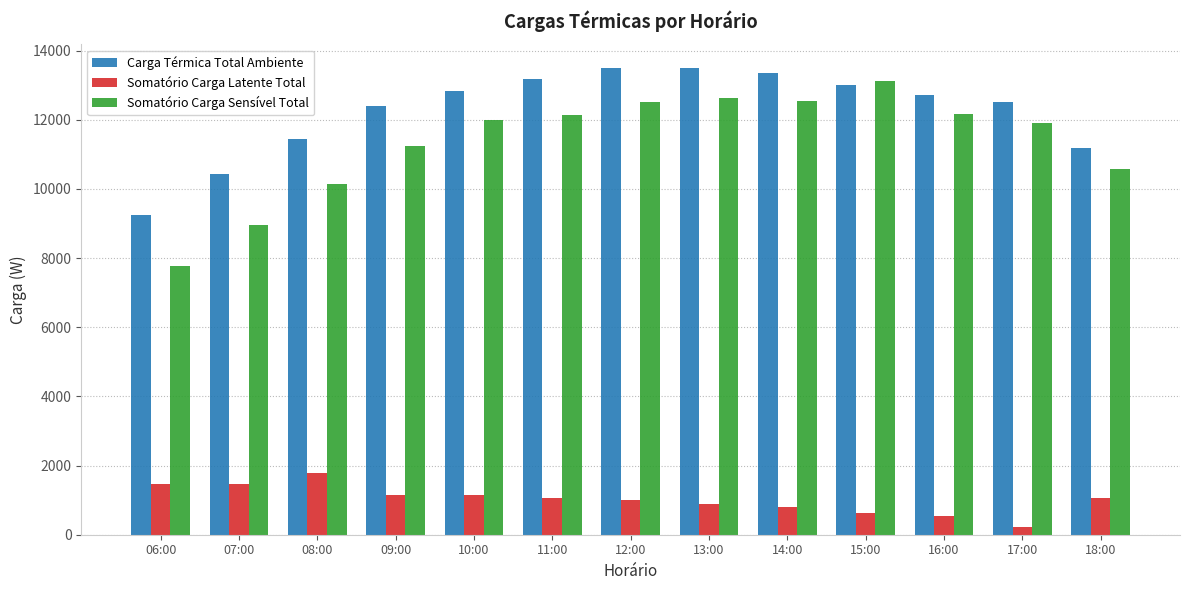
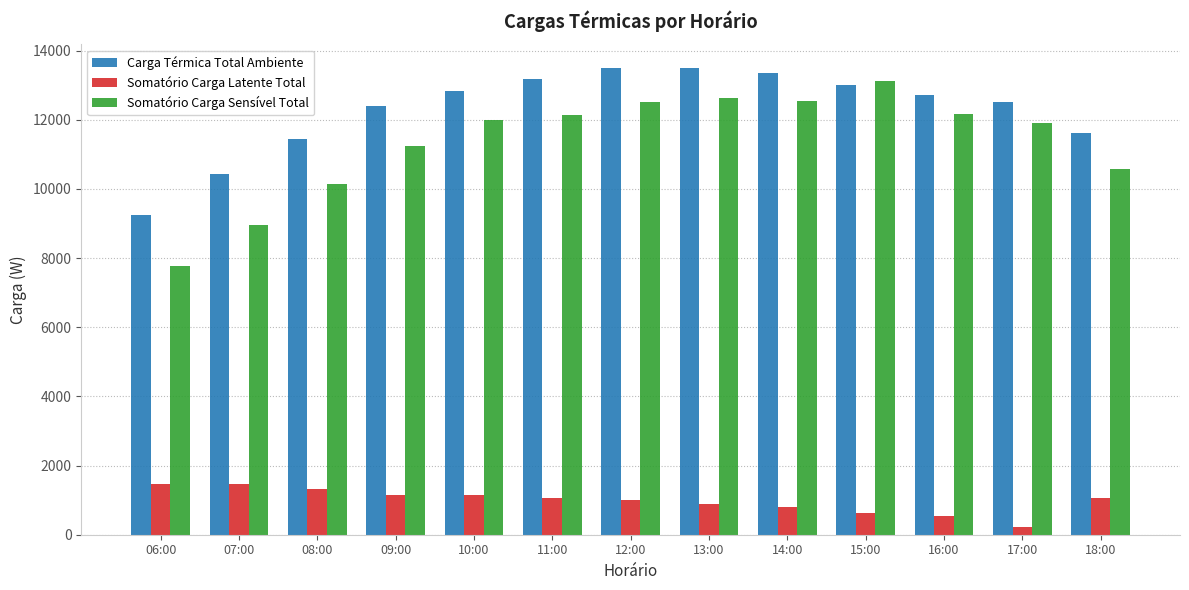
Somatório Carga Latente Total, 08:00: 1800 -> 1300
Carga Térmica Total Ambiente, 18:00: 11200 -> 11600
